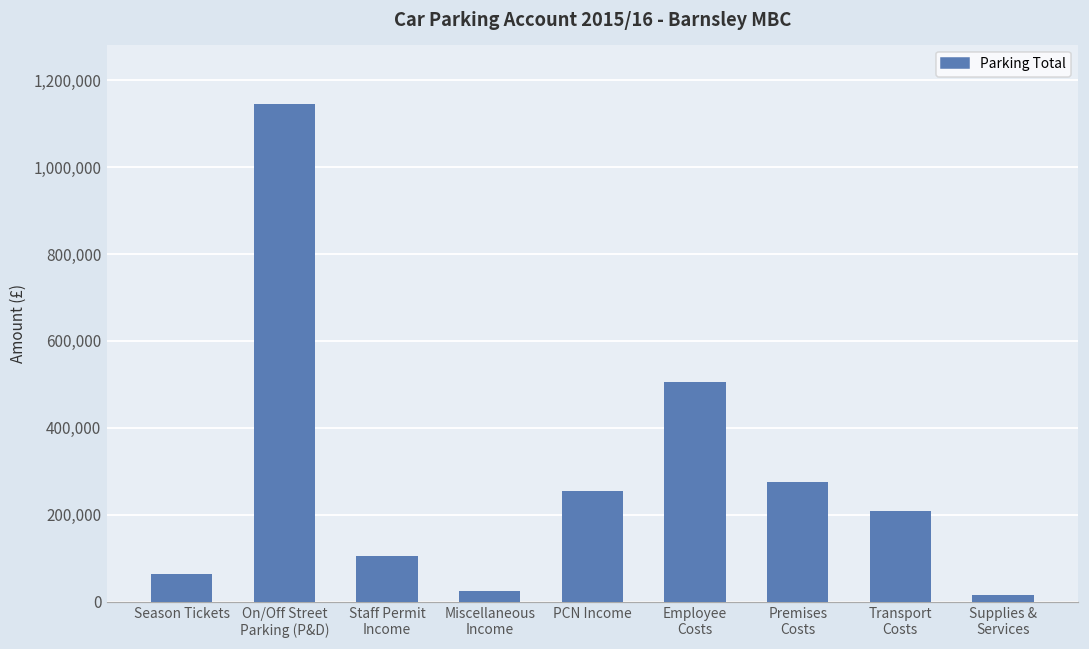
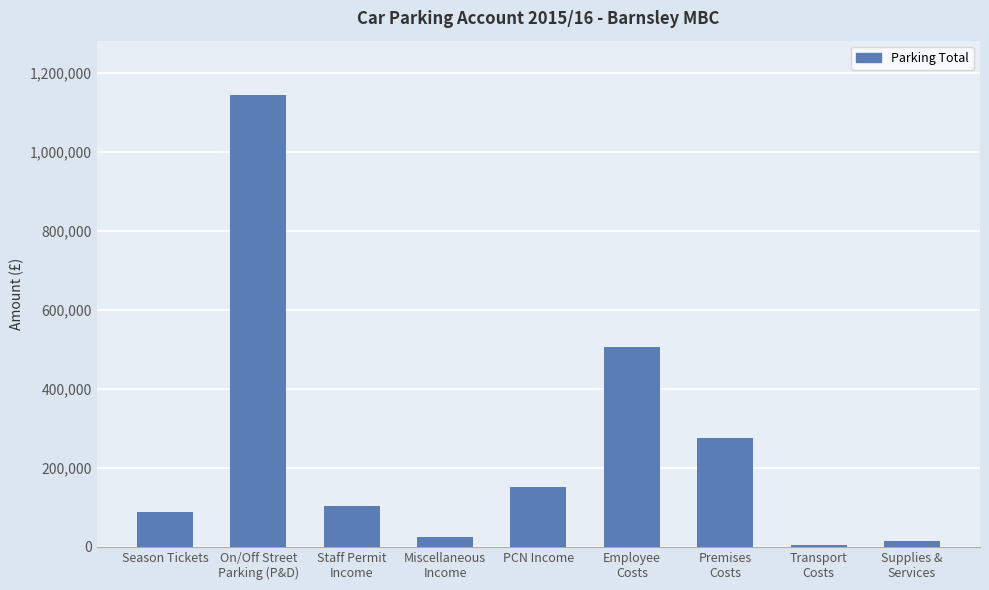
Season Tickets: 60,000 -> 90,000
PCN Income: 250,000 -> 150,000
Transport Costs: 210,000 -> 10,000
